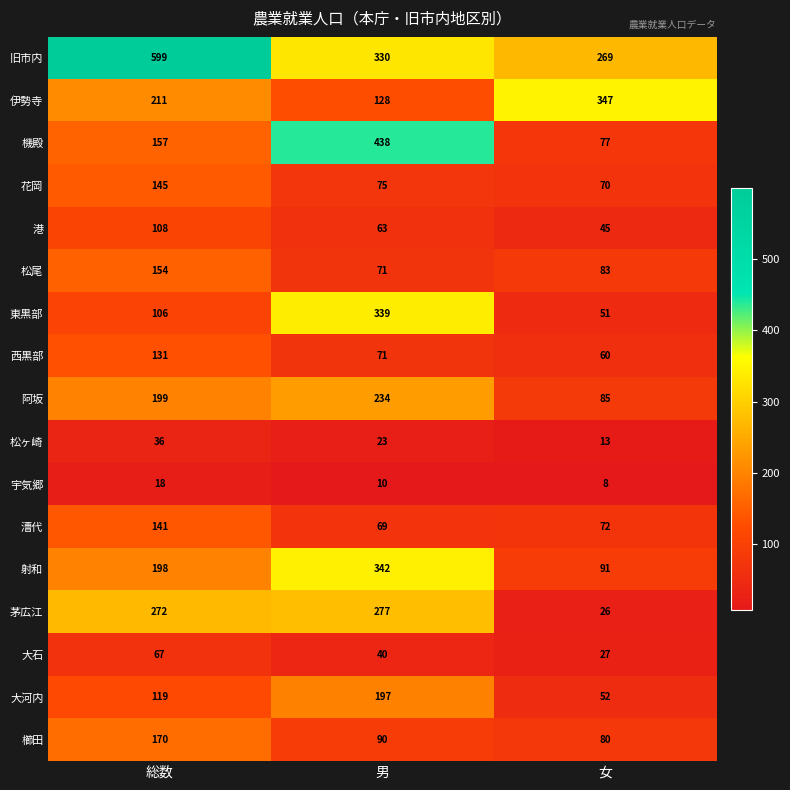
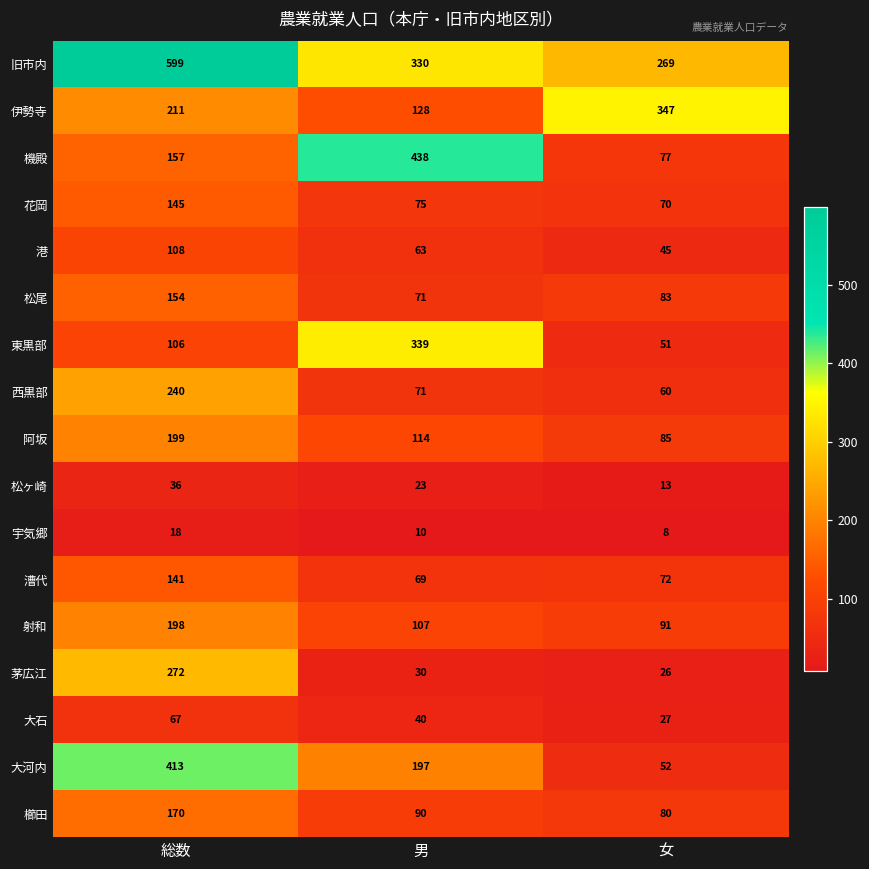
西黒部, 総数: 131 -> 240
阿坂, 男: 234 -> 114
射和, 男: 342 -> 107
茅広江, 男: 277 -> 30
大河内, 総数: 119 -> 413
